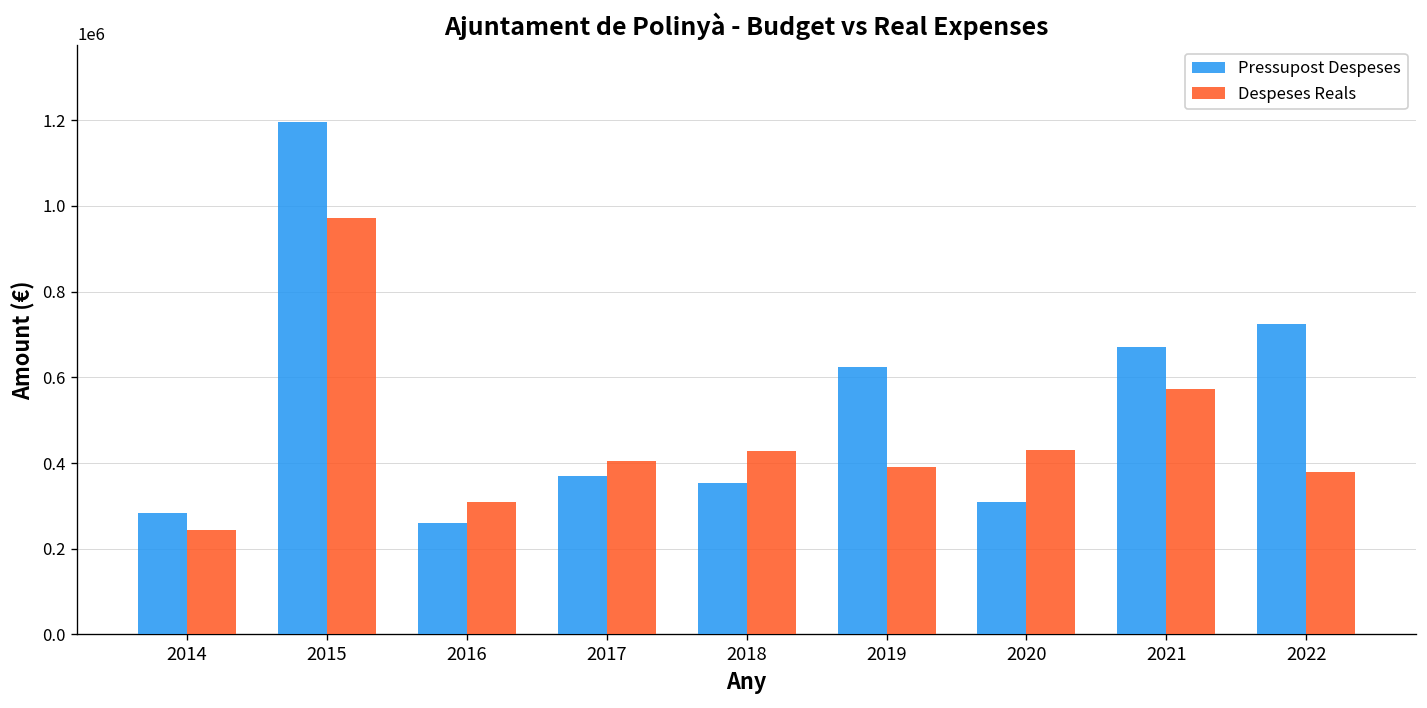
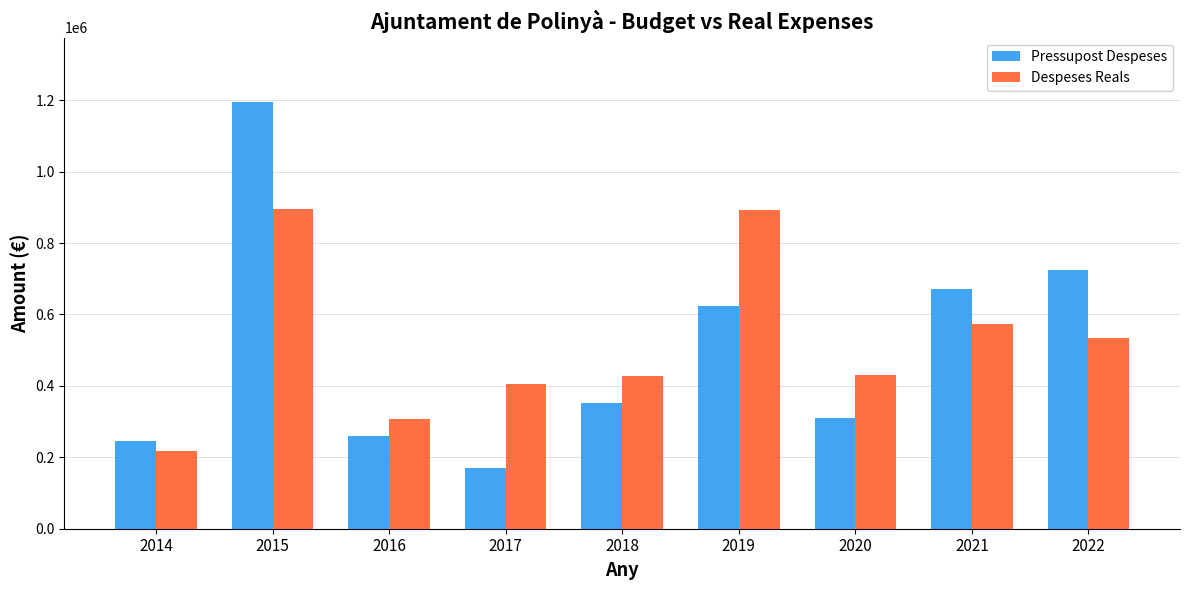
Pressupost Despeses, 2014: 280000 -> 250000
Despeses Reals, 2014: 240000 -> 220000
Despeses Reals, 2015: 970000 -> 890000
Pressupost Despeses, 2017: 370000 -> 170000
Despeses Reals, 2019: 390000 -> 890000
Despeses Reals, 2022: 380000 -> 540000
